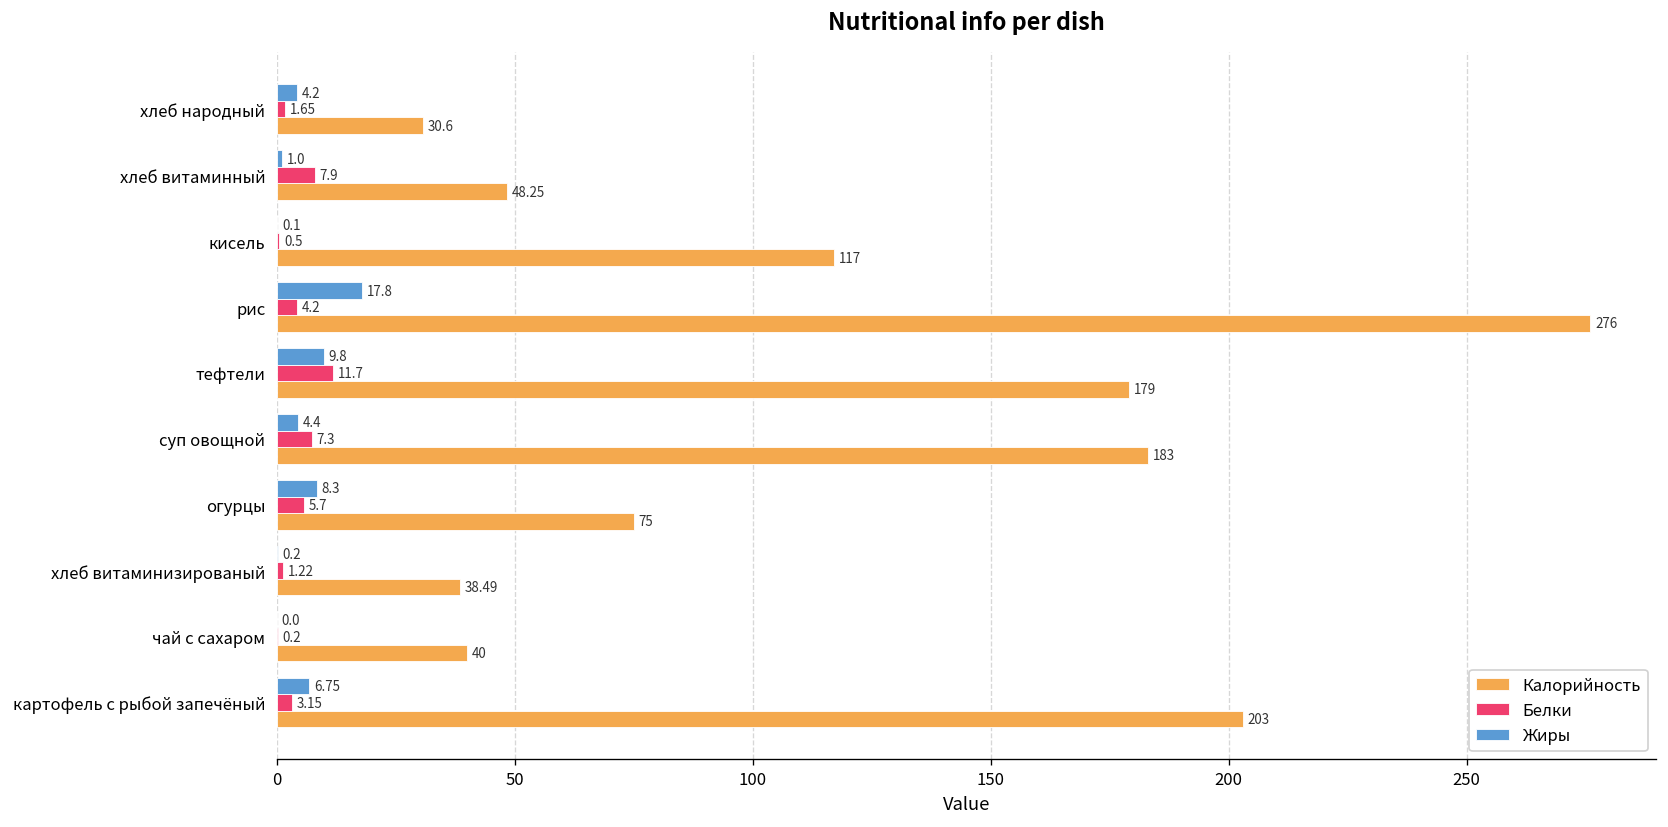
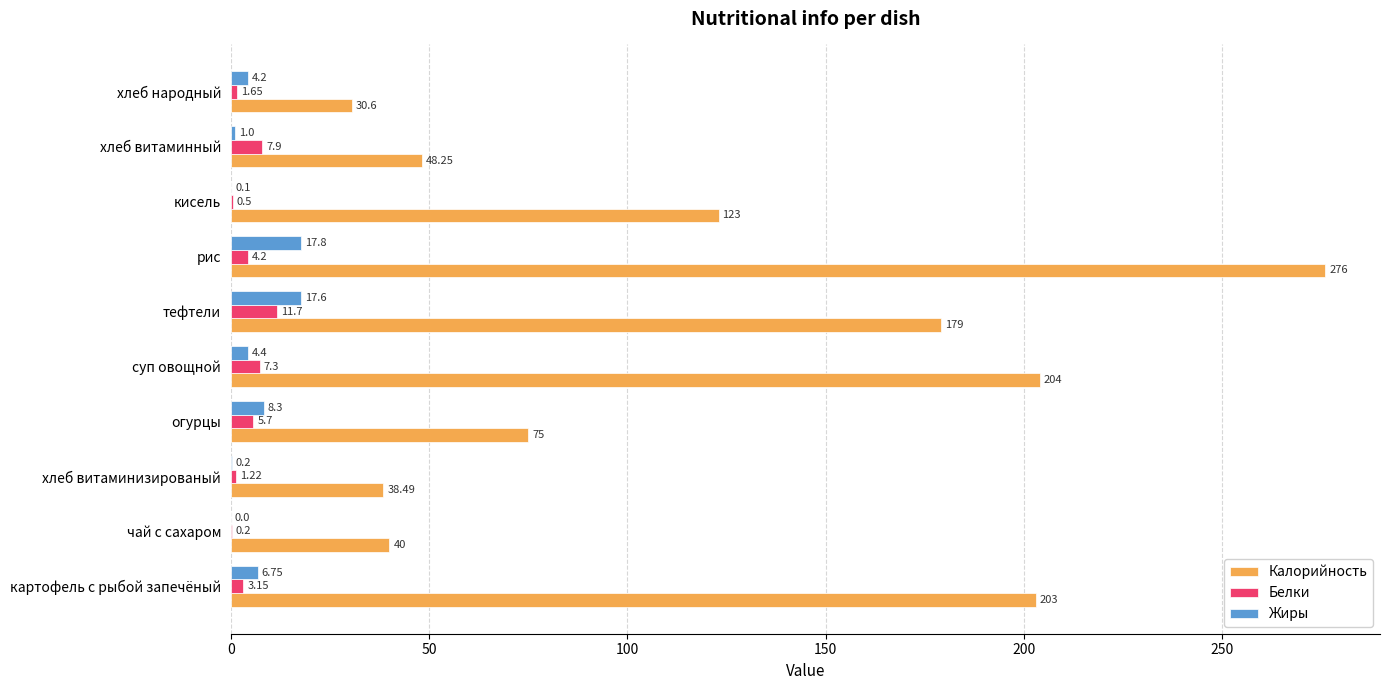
Калорийность, кисель: 117 -> 123
Жиры, тефтели: 9.8 -> 17.6
Калорийность, суп овощной: 183 -> 204
